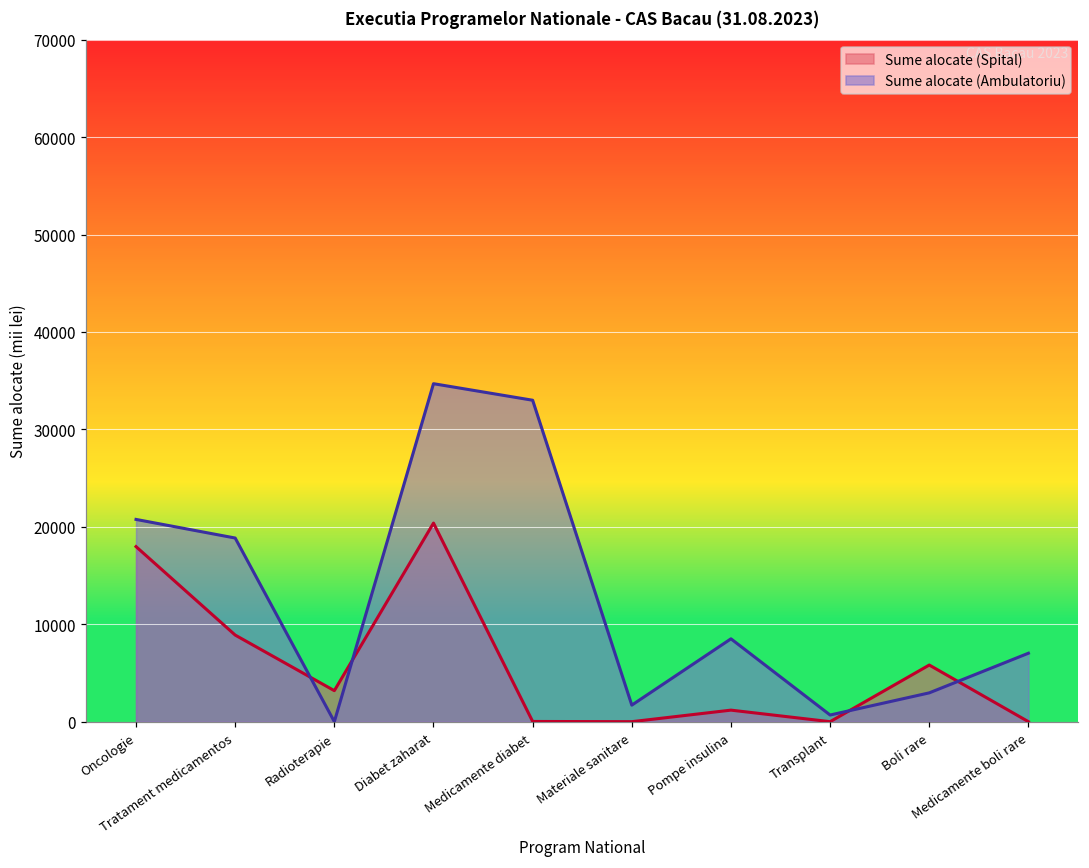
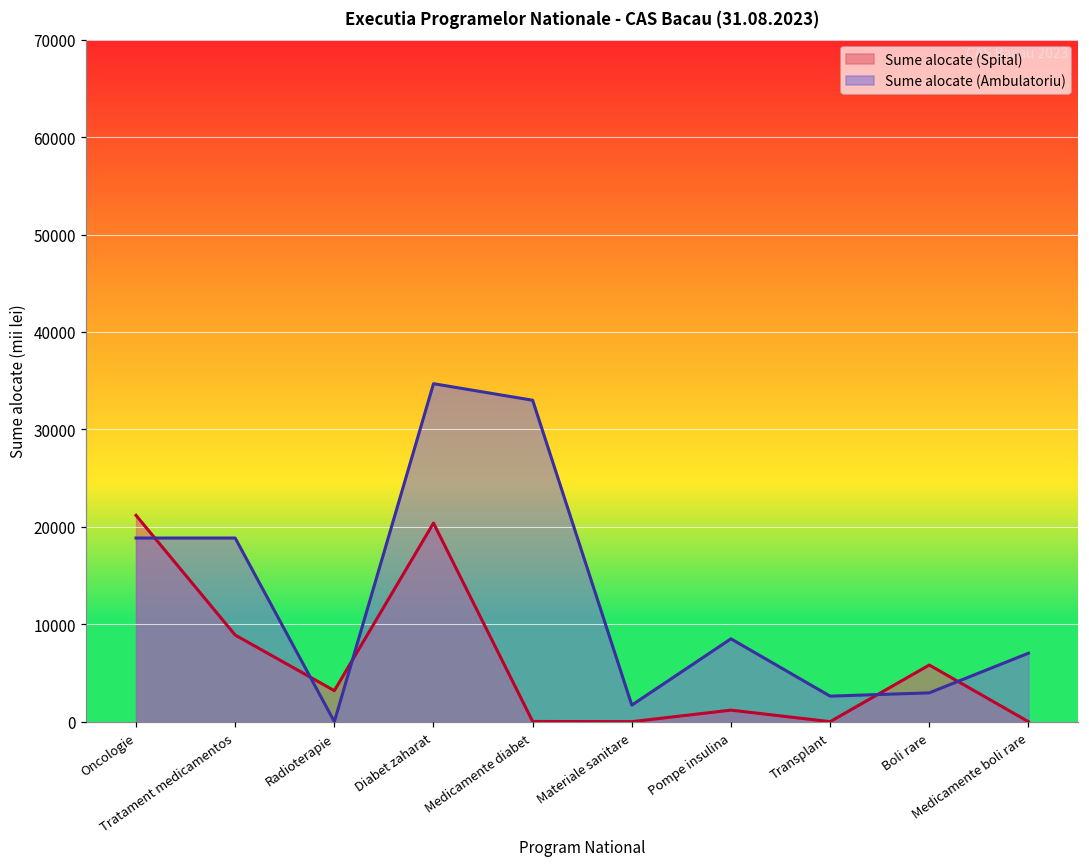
Sume alocate (Spital), Oncologie: 18000 -> 21000
Sume alocate (Ambulatoriu), Oncologie: 21000 -> 19000
Sume alocate (Ambulatoriu), Transplant: 1000 -> 3000
